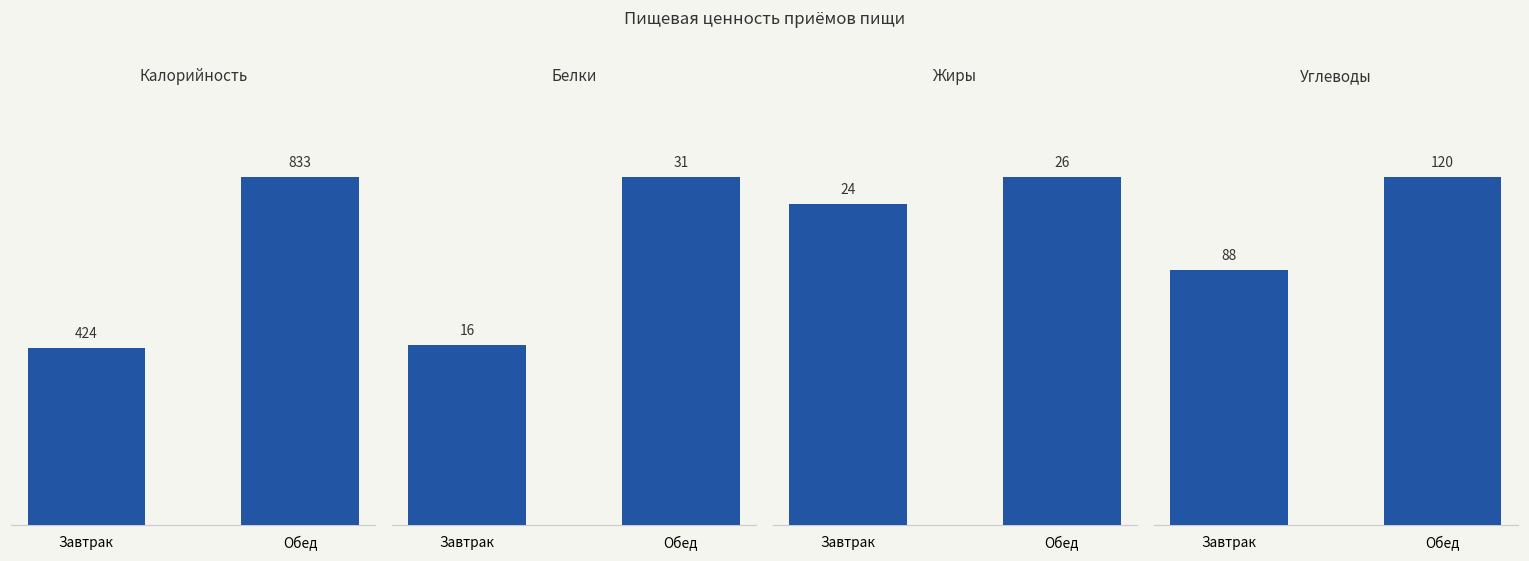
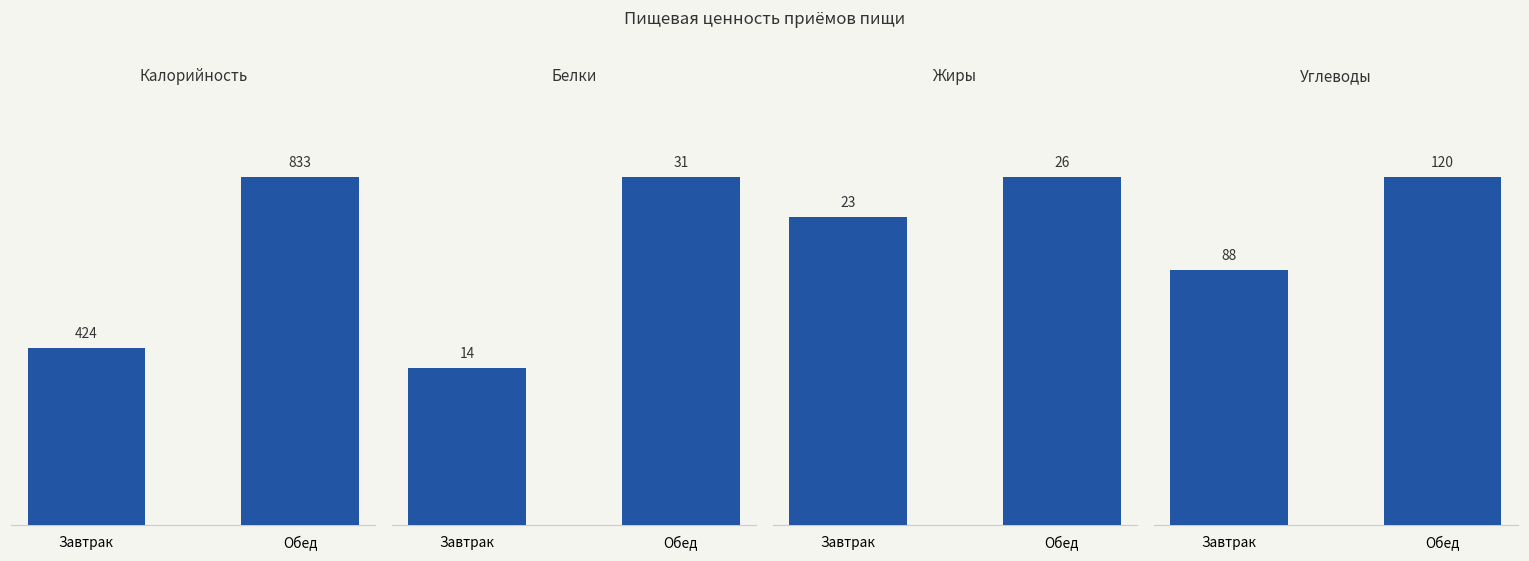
Белки, Завтрак: 16 -> 14
Жиры, Завтрак: 24 -> 23
